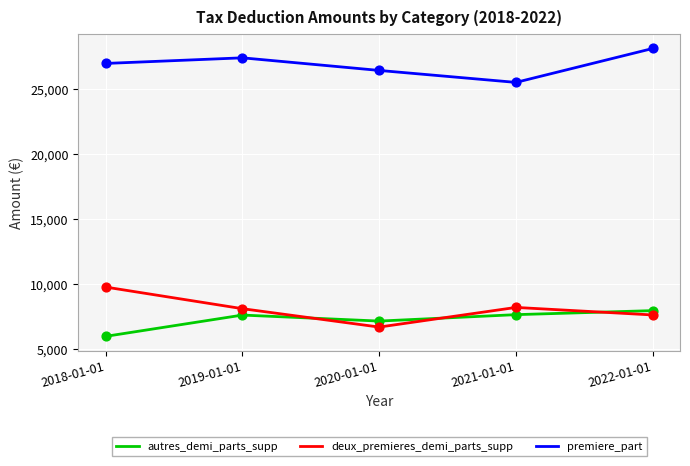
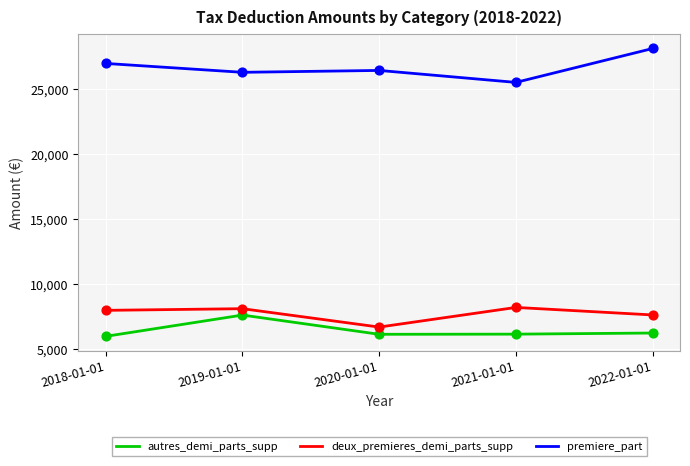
deux_premieres_demi_parts_supp, 2018-01-01: 9,800 -> 8,000
premiere_part, 2019-01-01: 27,400 -> 26,300
autres_demi_parts_supp, 2020-01-01: 7,200 -> 6,200
autres_demi_parts_supp, 2021-01-01: 7,700 -> 6,200
autres_demi_parts_supp, 2022-01-01: 8,000 -> 6,300
